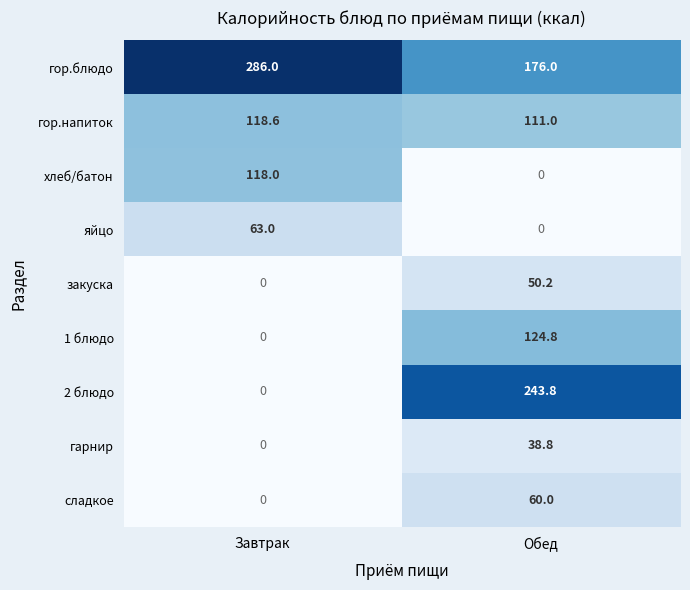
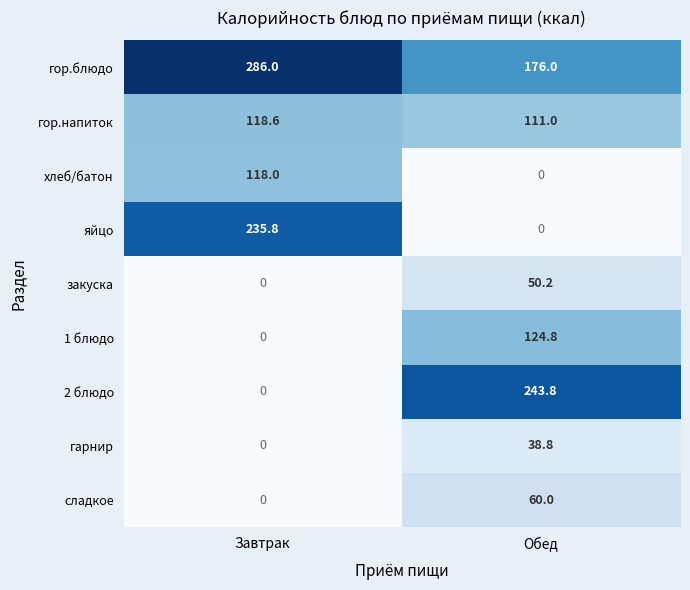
яйцо, Завтрак: 63.0 -> 235.8
